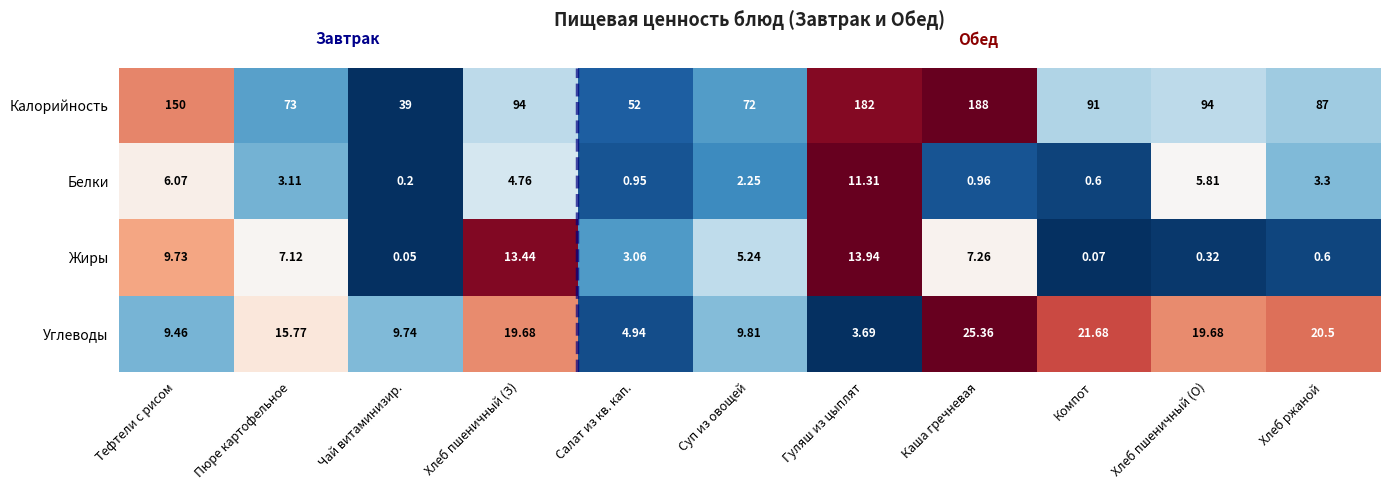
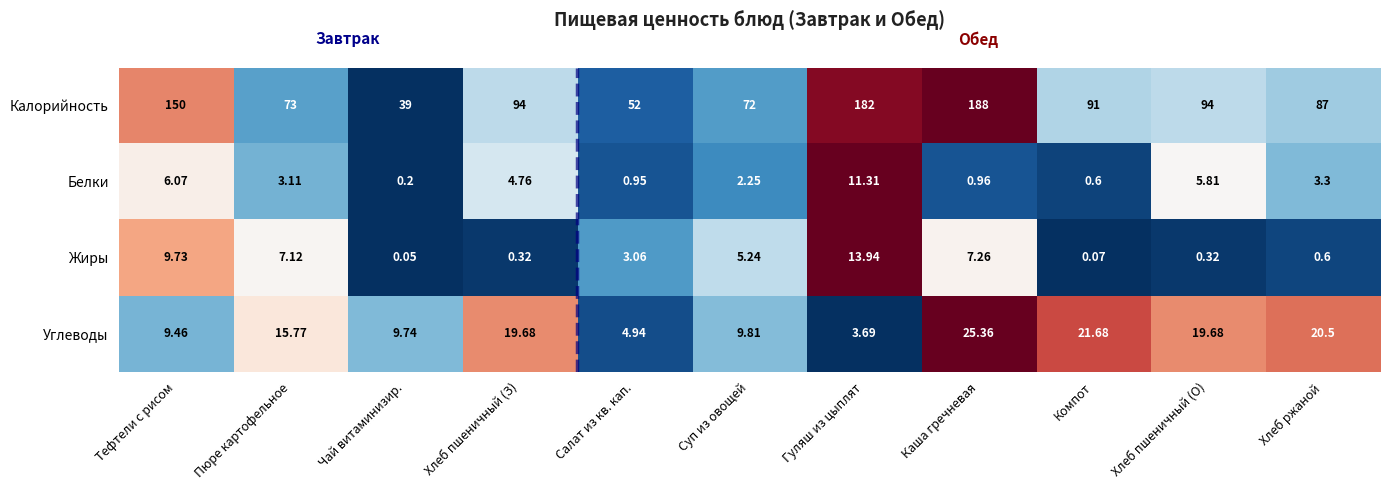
Жиры, Хлеб пшеничный (З): 13.44 -> 0.32
